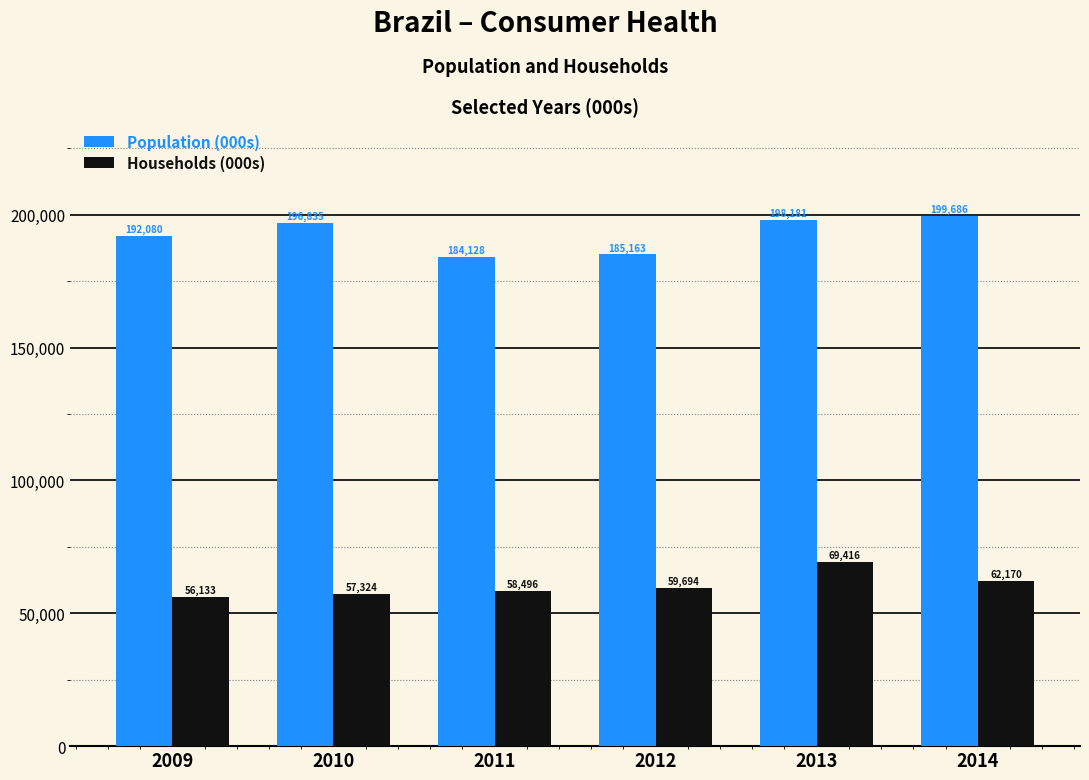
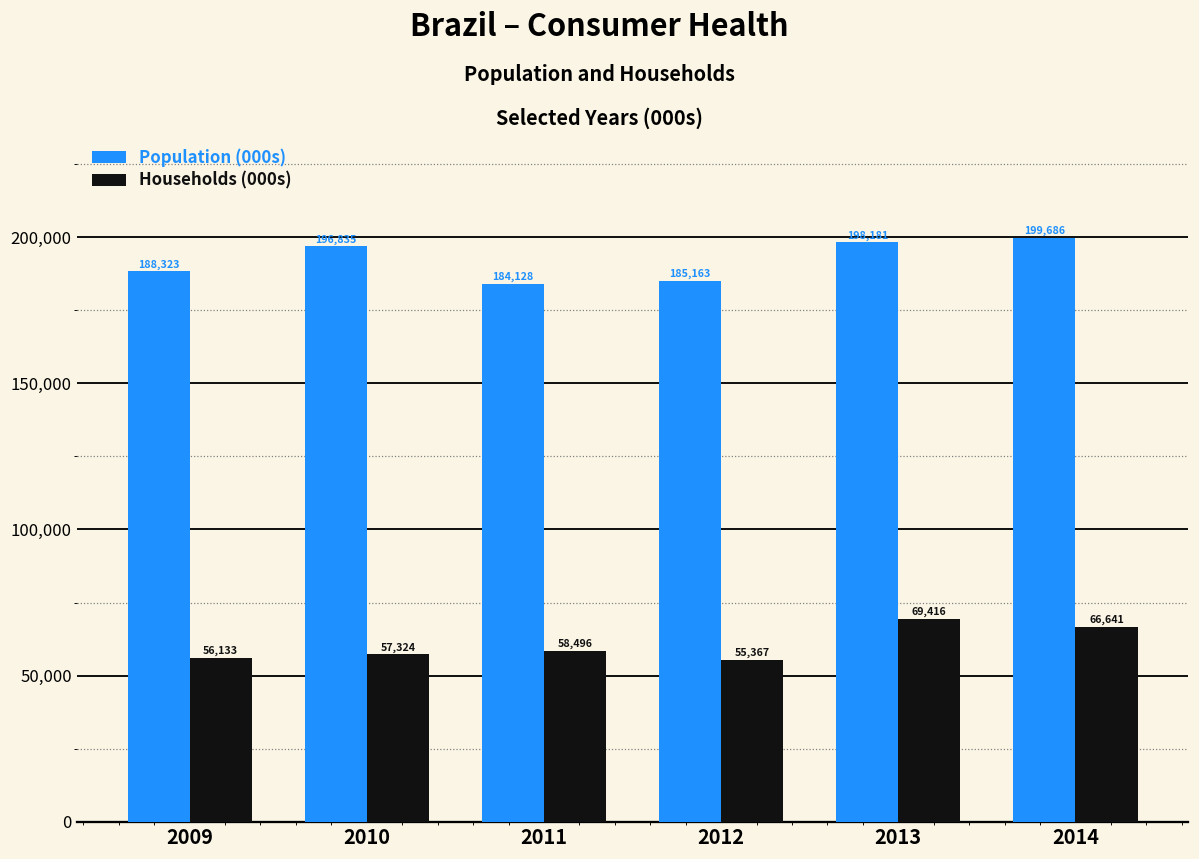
Population (000s), 2009: 192,080 -> 188,323
Households (000s), 2012: 59,694 -> 55,367
Households (000s), 2014: 62,170 -> 66,641
